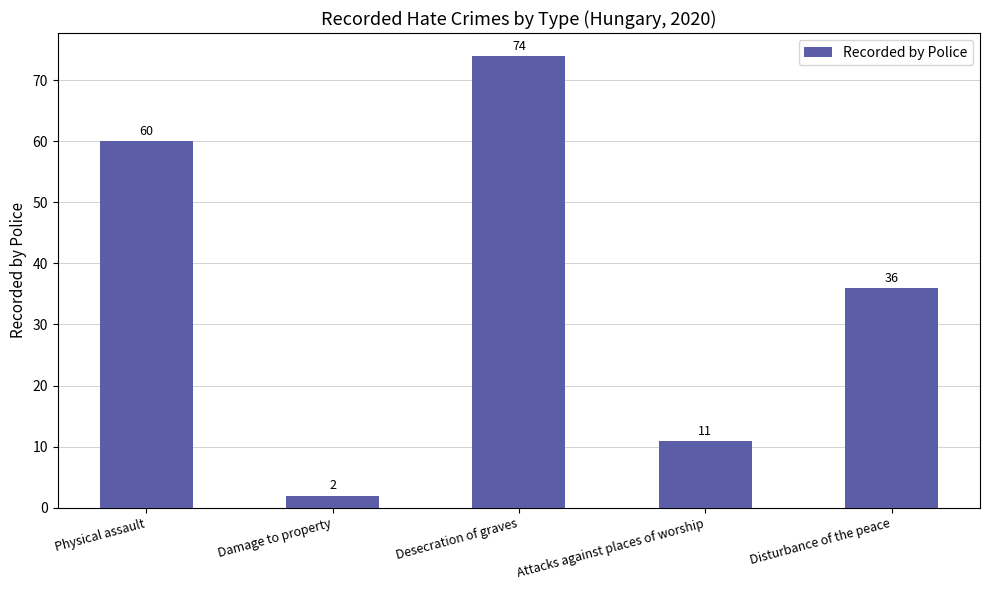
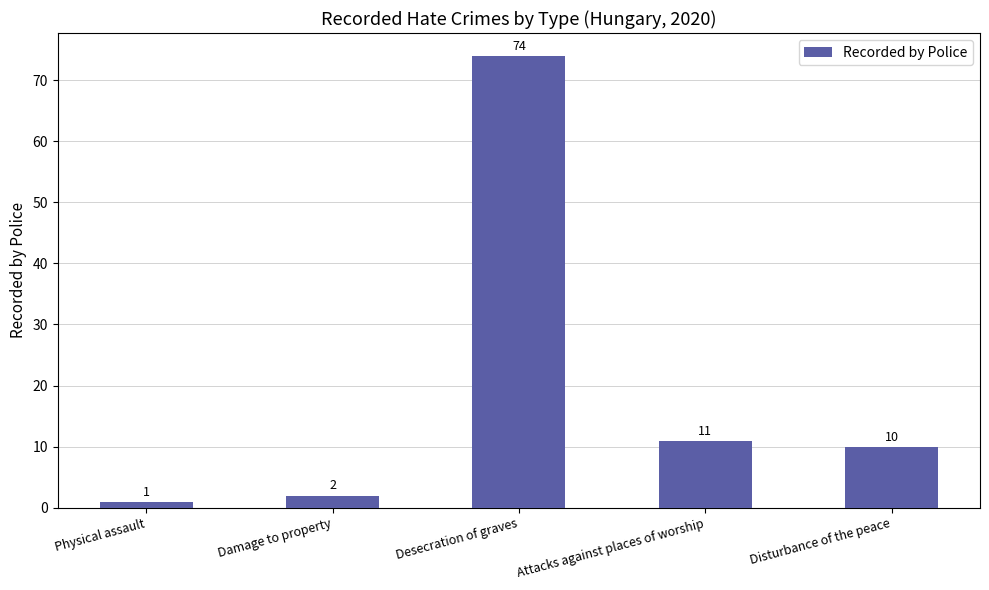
Physical assault: 60 -> 1
Disturbance of the peace: 36 -> 10
